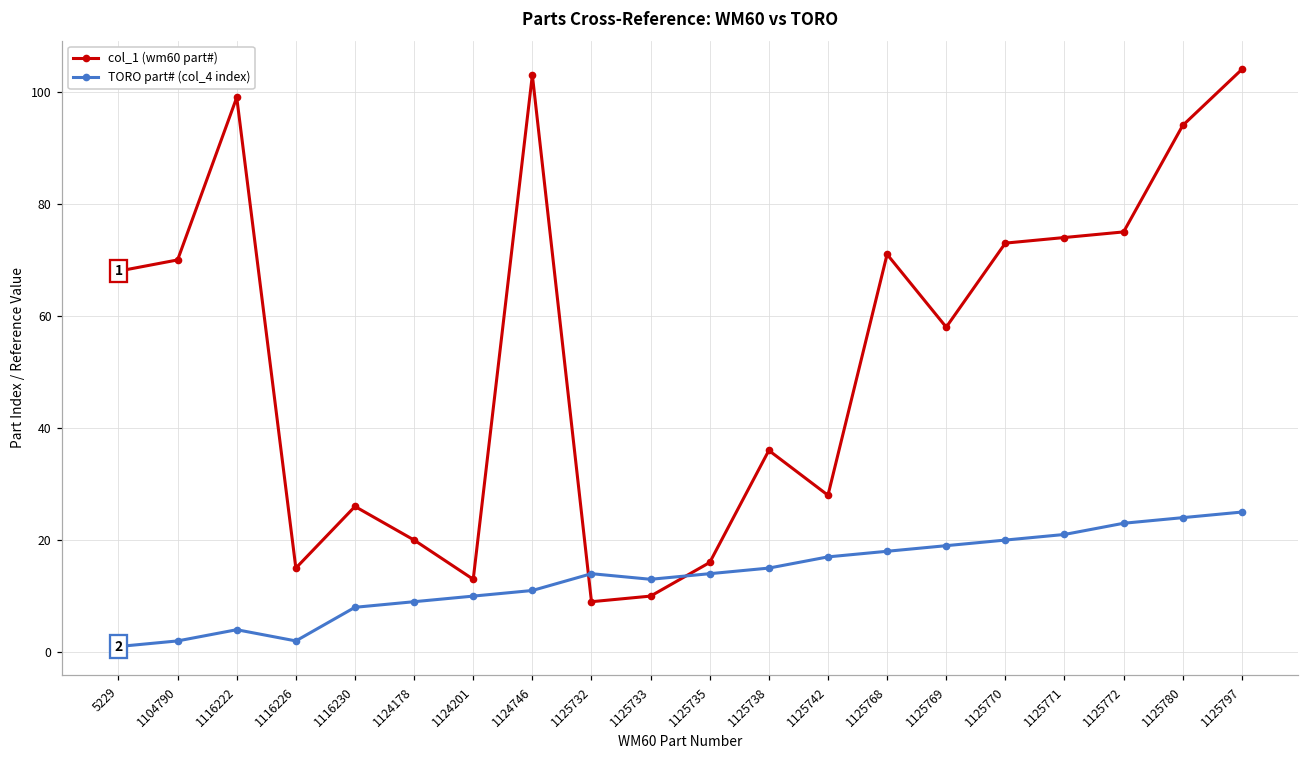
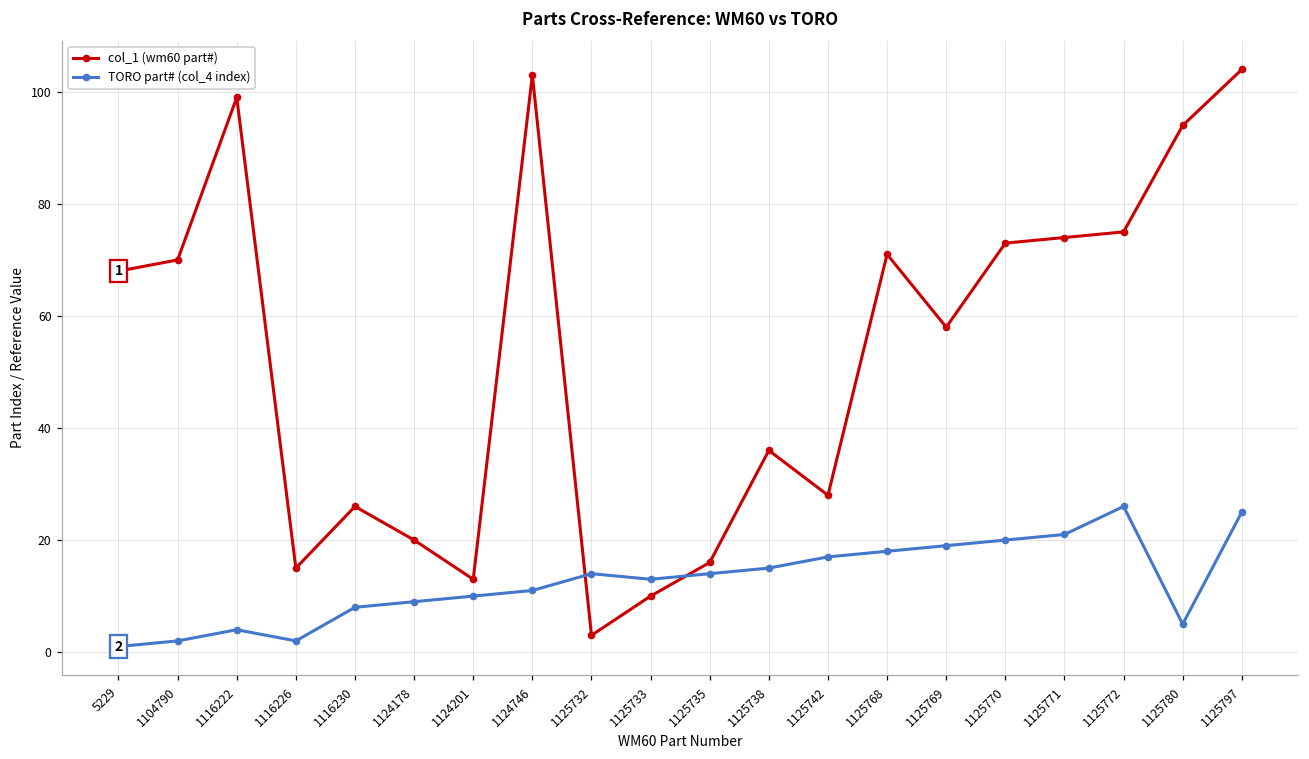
col_1 (wm60 part#), 1125732: 9 -> 3
TORO part# (col_4 index), 1125772: 23 -> 26
TORO part# (col_4 index), 1125780: 24 -> 5
